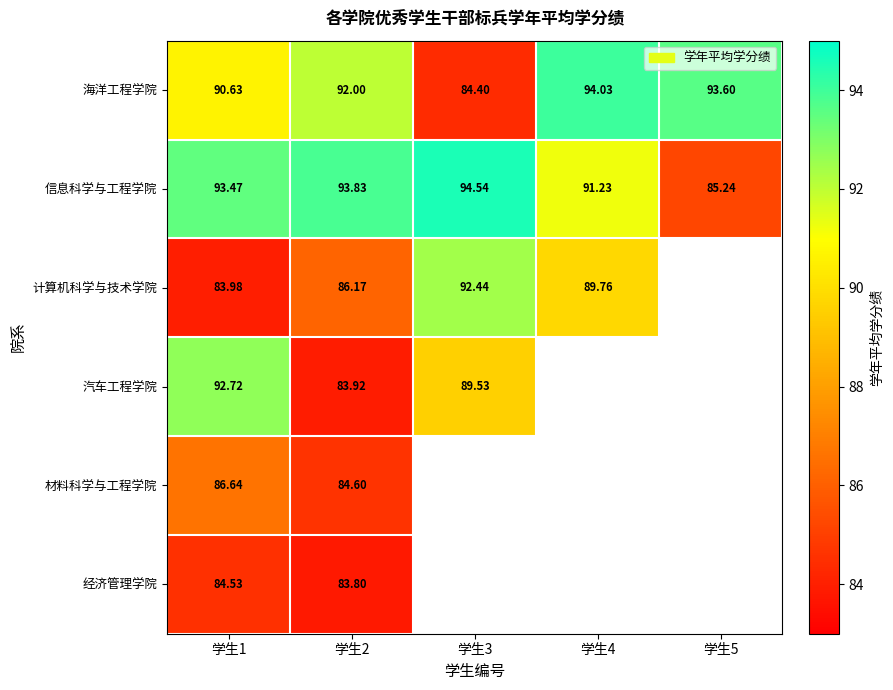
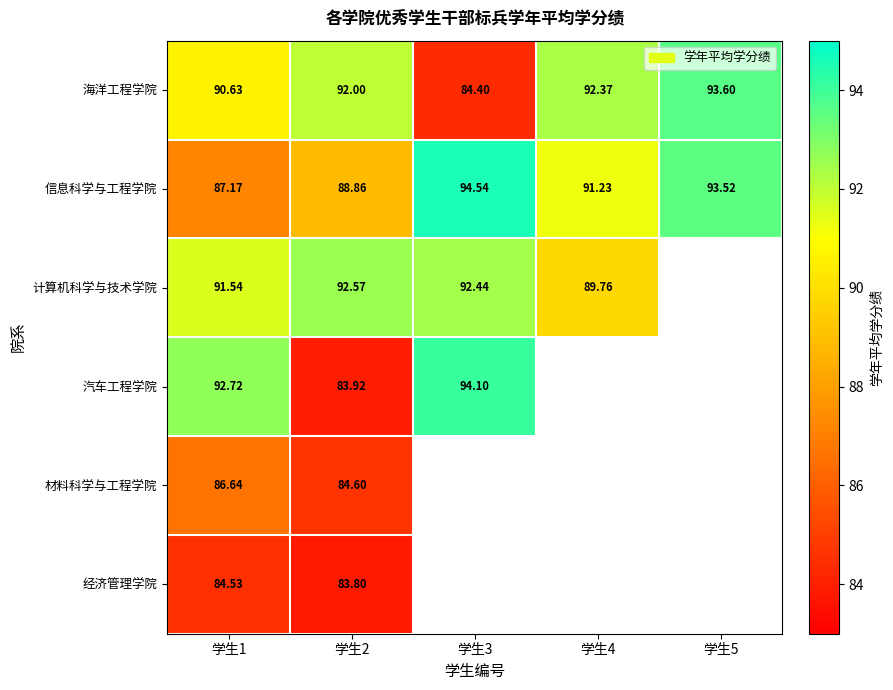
海洋工程学院, 学生4: 94.03 -> 92.37
信息科学与工程学院, 学生1: 93.47 -> 87.17
信息科学与工程学院, 学生2: 93.83 -> 88.86
信息科学与工程学院, 学生5: 85.24 -> 93.52
计算机科学与技术学院, 学生1: 83.98 -> 91.54
计算机科学与技术学院, 学生2: 86.17 -> 92.57
汽车工程学院, 学生3: 89.53 -> 94.10
